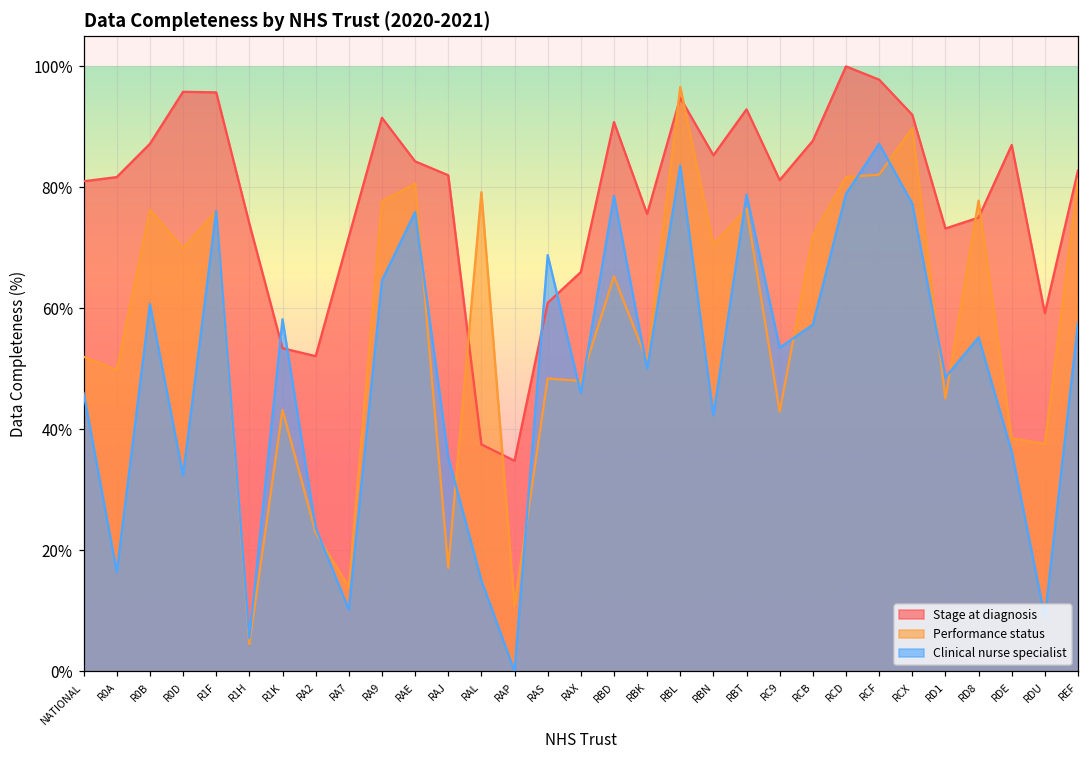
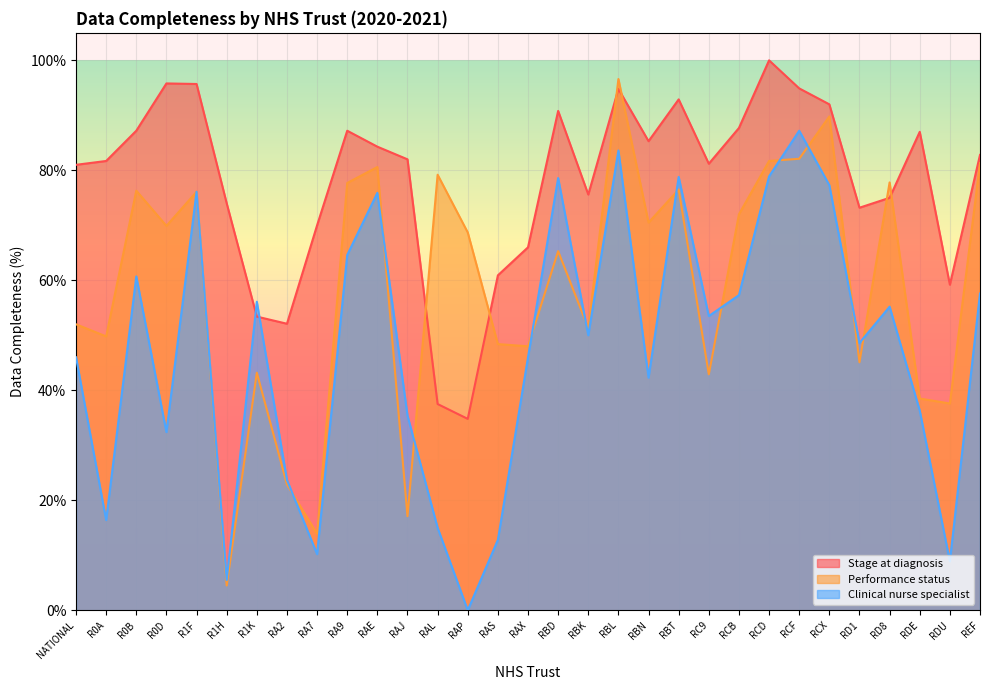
Clinical nurse specialist, R1K: 58% -> 56%
Stage at diagnosis, RA7: 72% -> 70%
Stage at diagnosis, RA9: 92% -> 87%
Performance status, RAP: 11% -> 69%
Clinical nurse specialist, RAS: 69% -> 13%
Stage at diagnosis, RCF: 98% -> 95%
